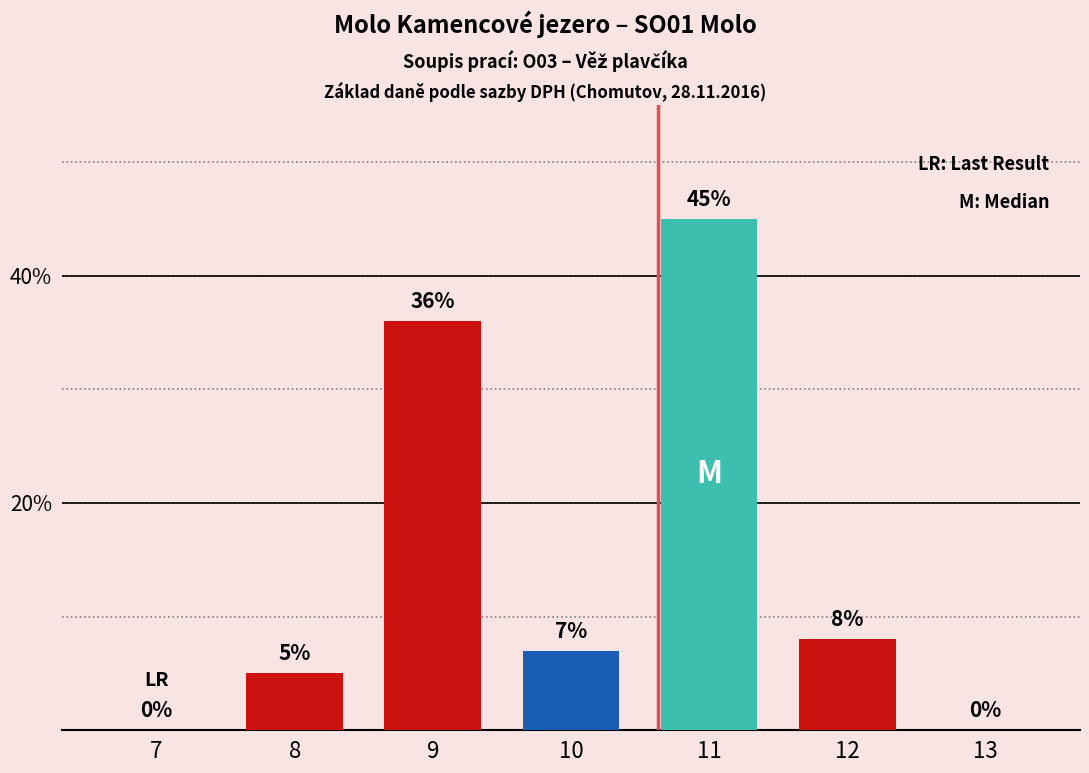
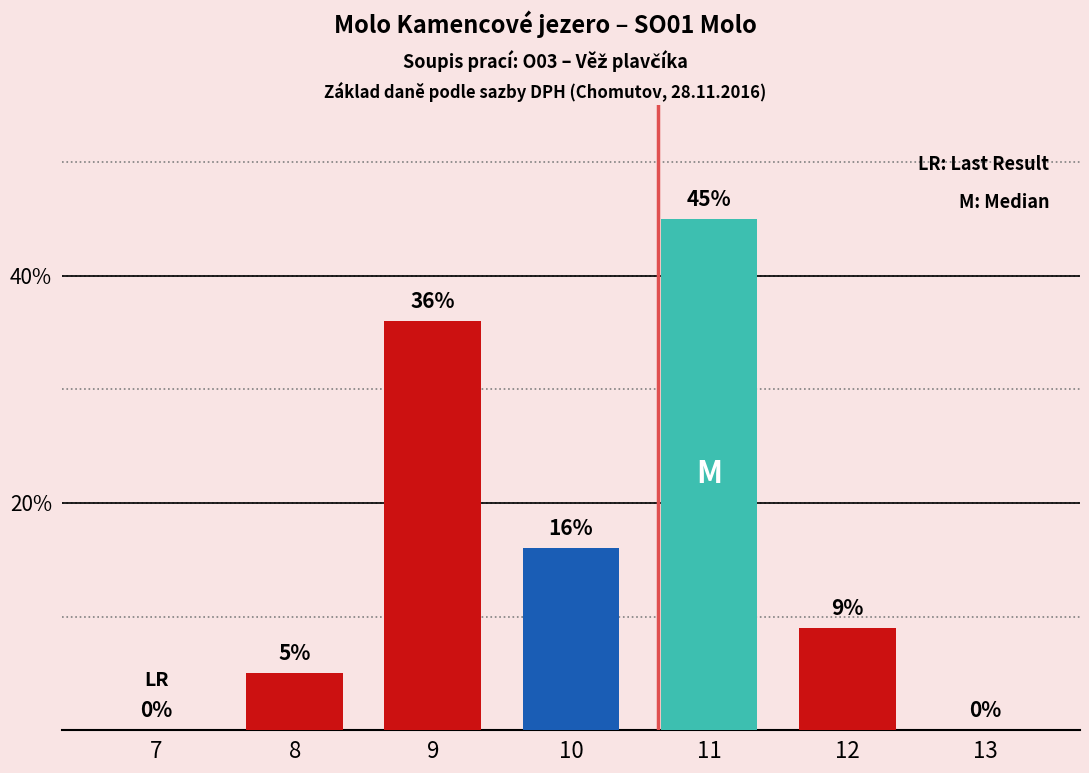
10: 7% -> 16%
12: 8% -> 9%
